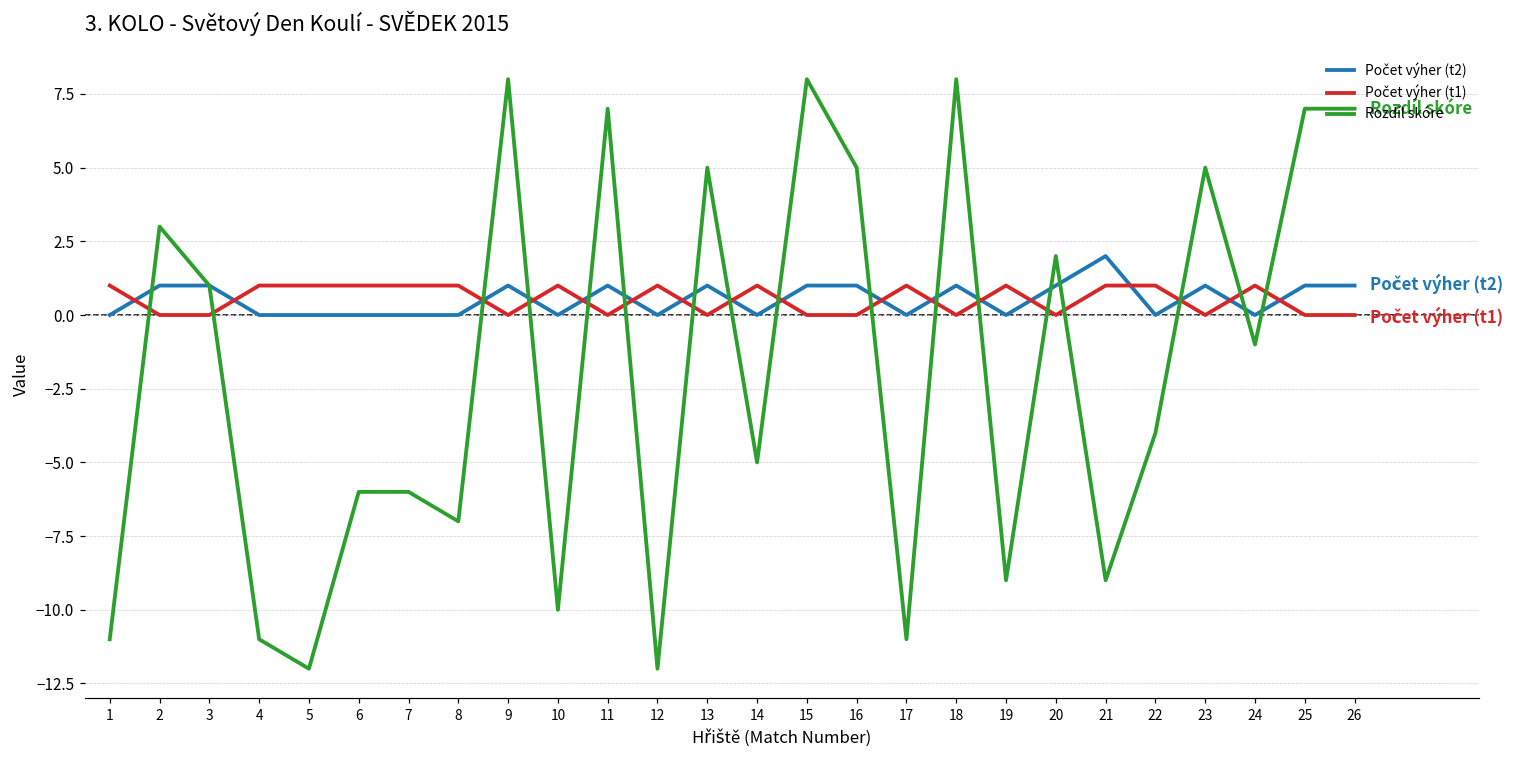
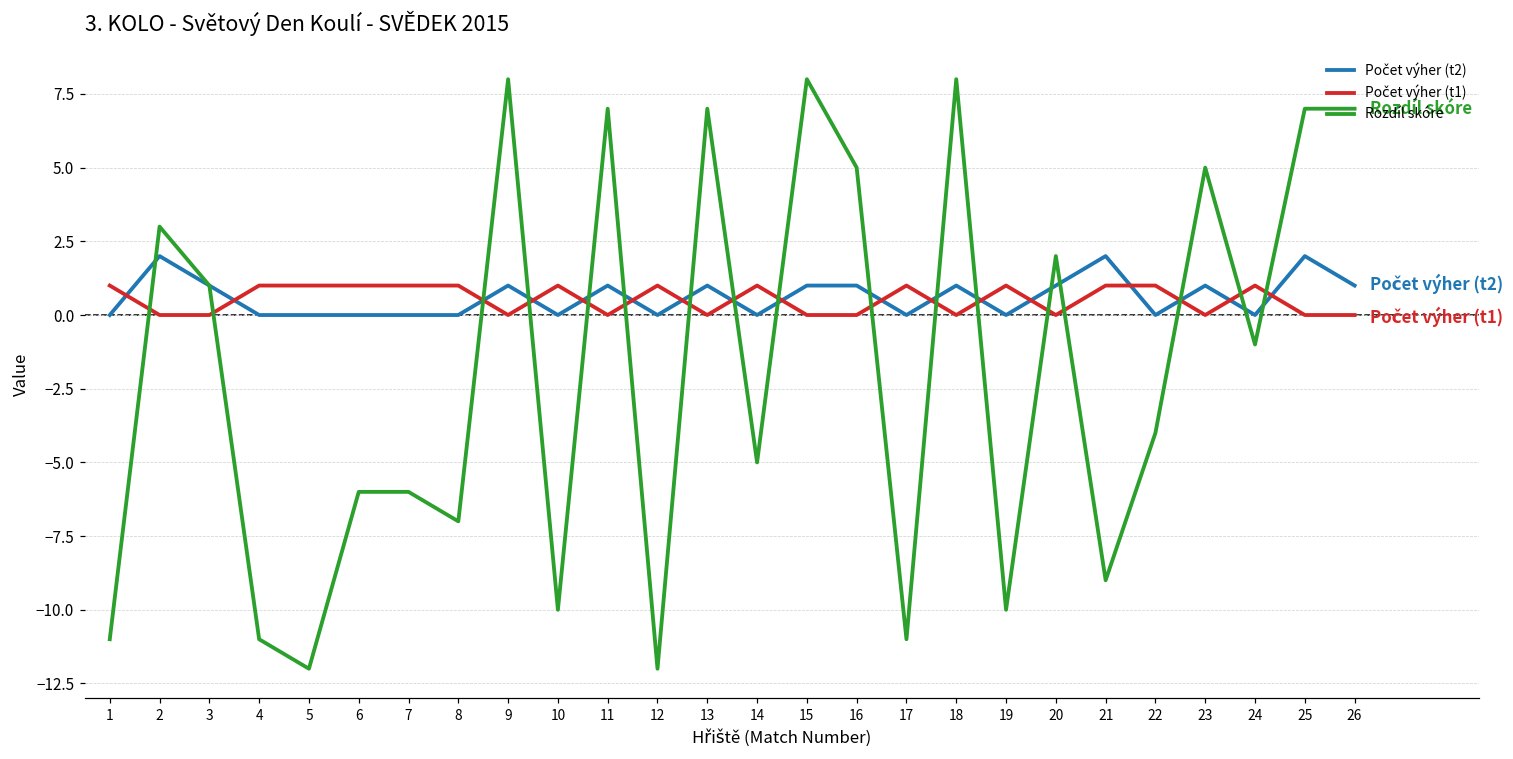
Počet výher (t2), 2: 1 -> 2
Rozdíl skóre, 13: 5 -> 7
Rozdíl skóre, 19: -9 -> -10
Počet výher (t2), 25: 1 -> 2
